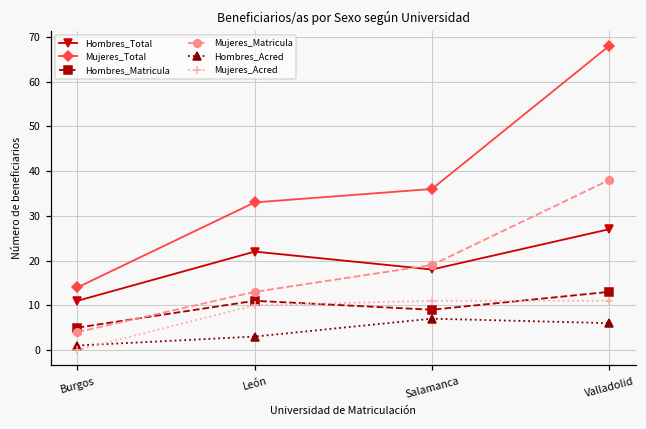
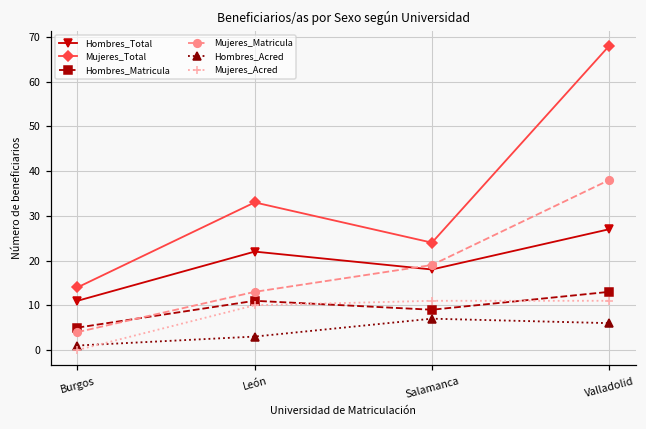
Mujeres_Total, Salamanca: 36 -> 24
